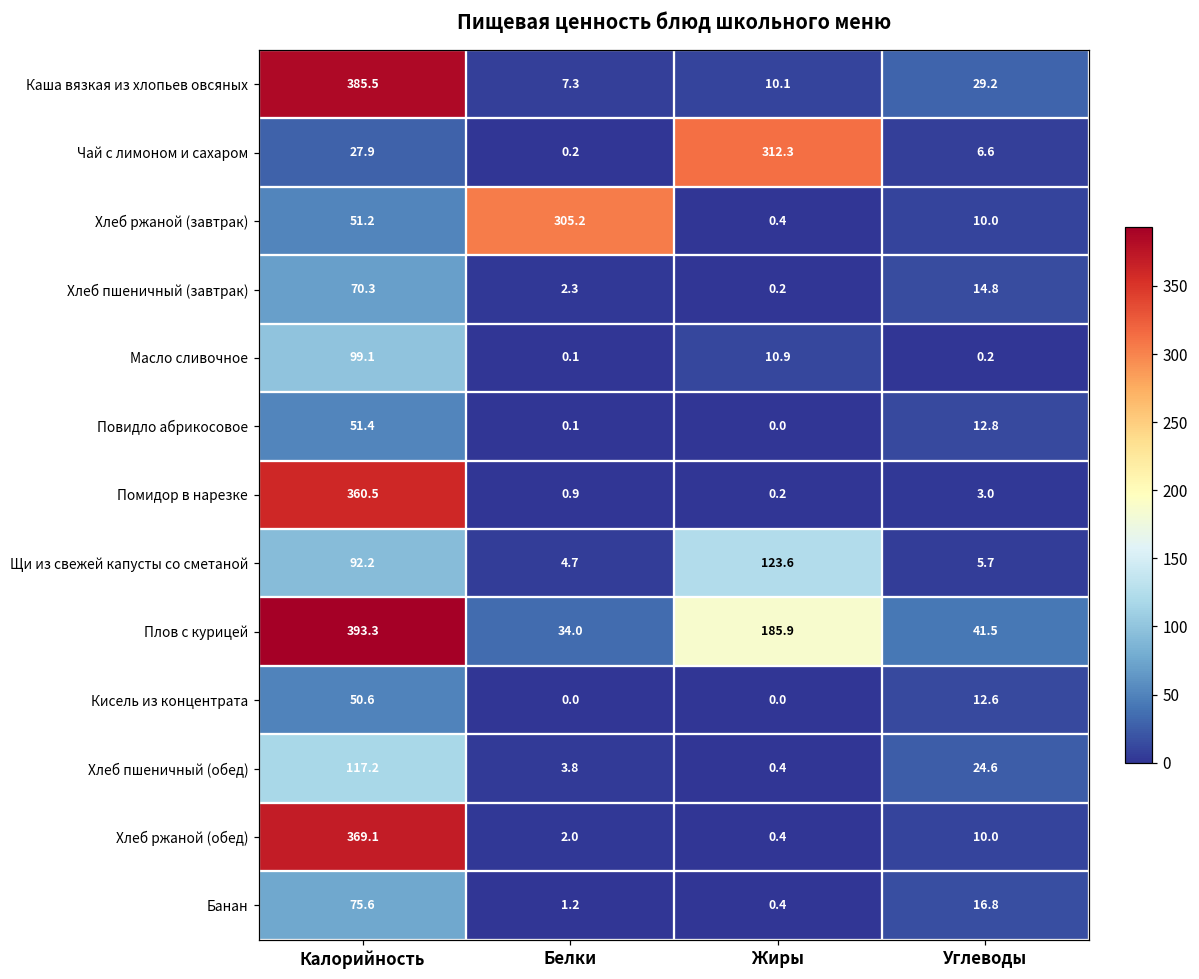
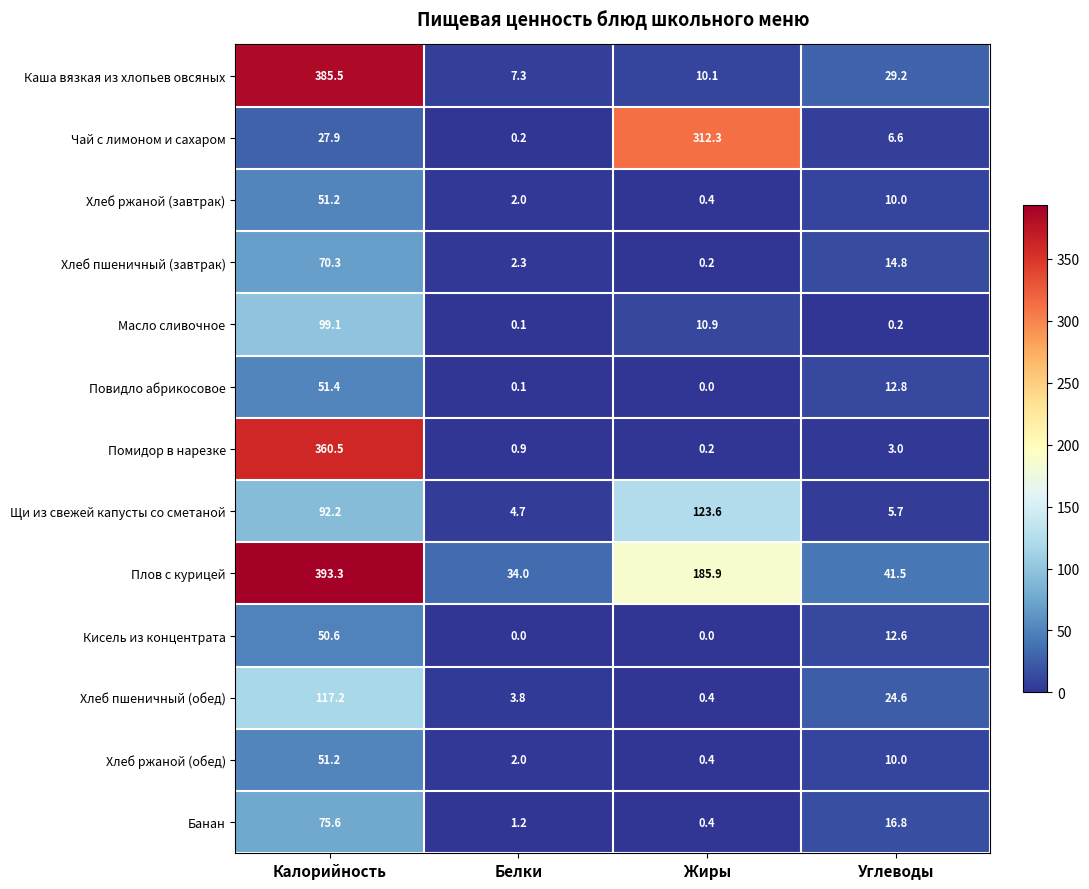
Хлеб ржаной (завтрак), Белки: 305.2 -> 2.0
Хлеб ржаной (обед), Калорийность: 369.1 -> 51.2
